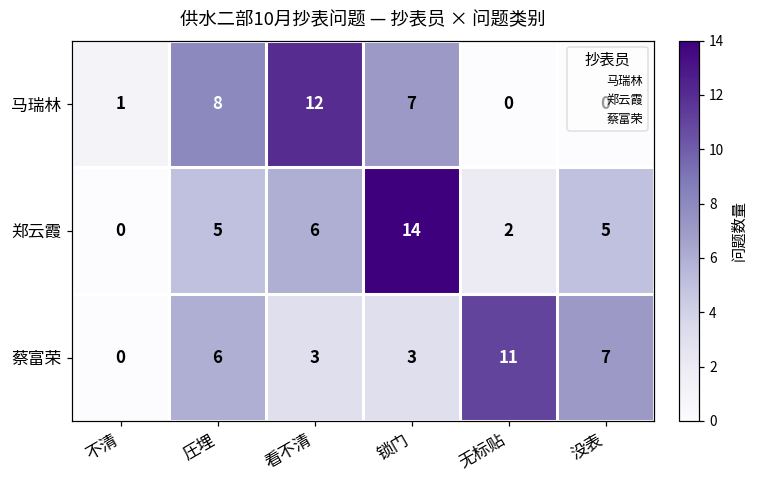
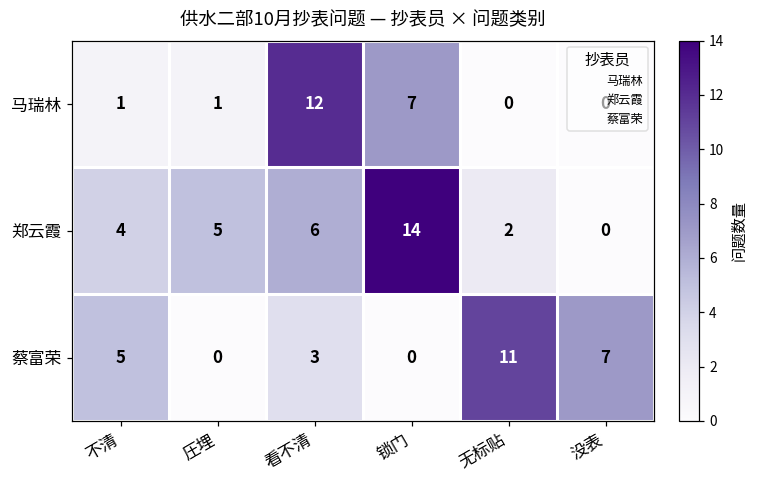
马瑞林, 圧埋: 8 -> 1
郑云霞, 不清: 0 -> 4
郑云霞, 没表: 5 -> 0
蔡富荣, 不清: 0 -> 5
蔡富荣, 圧埋: 6 -> 0
蔡富荣, 锁门: 3 -> 0
